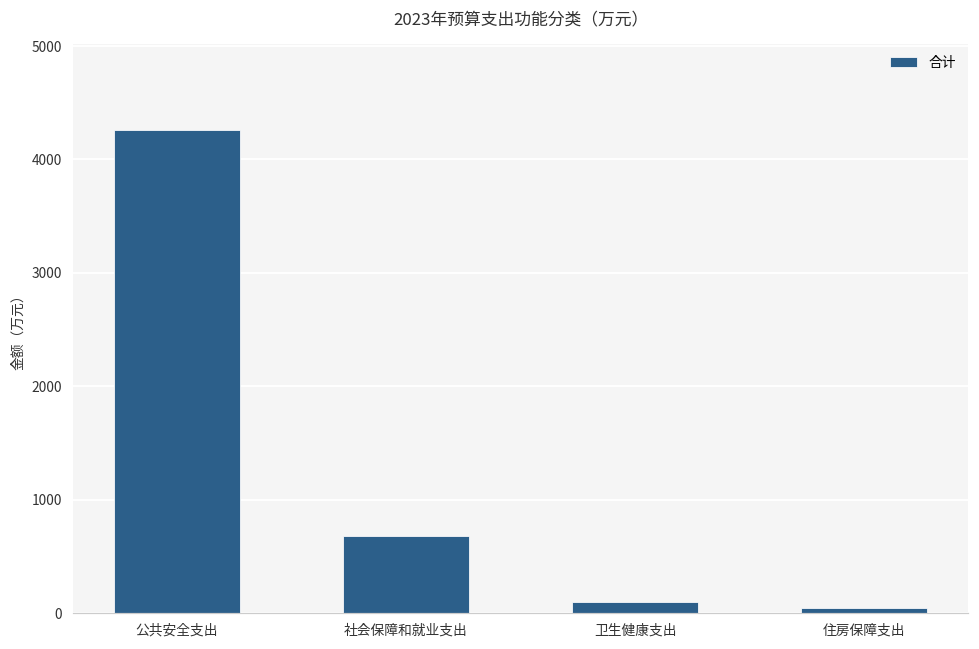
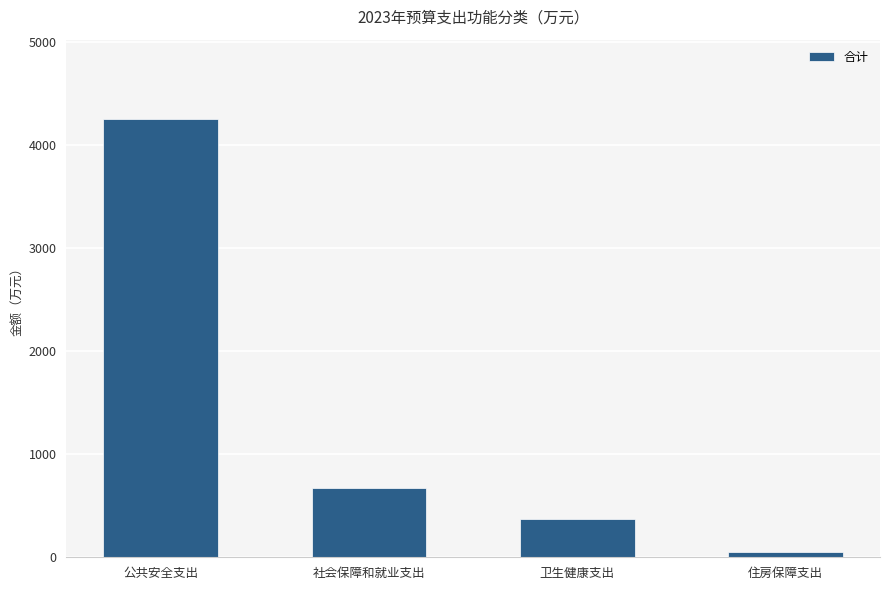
卫生健康支出: 100 -> 370
